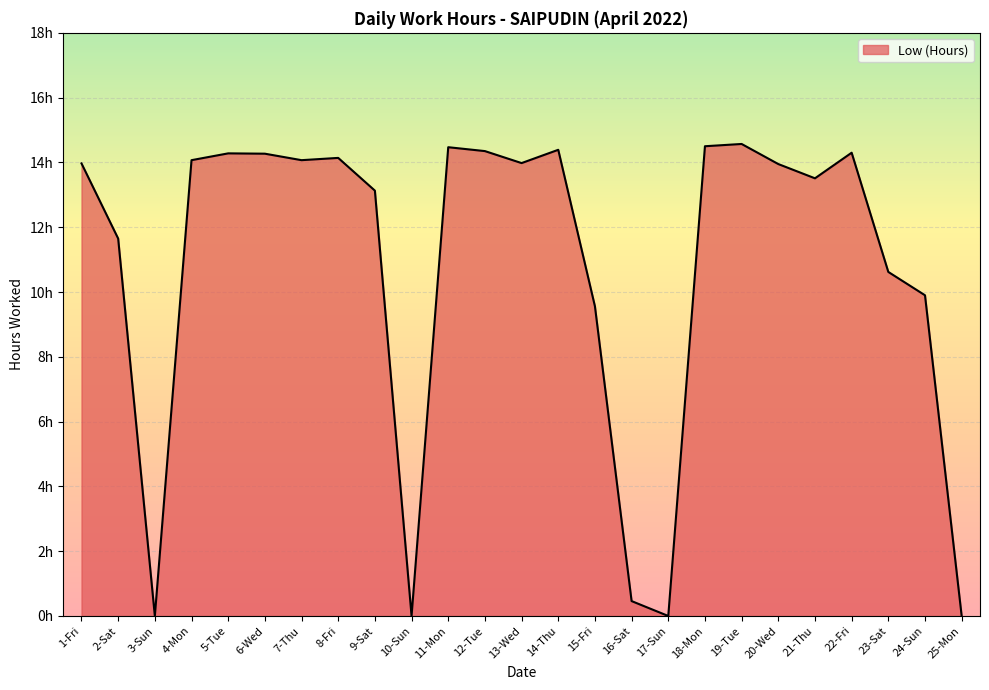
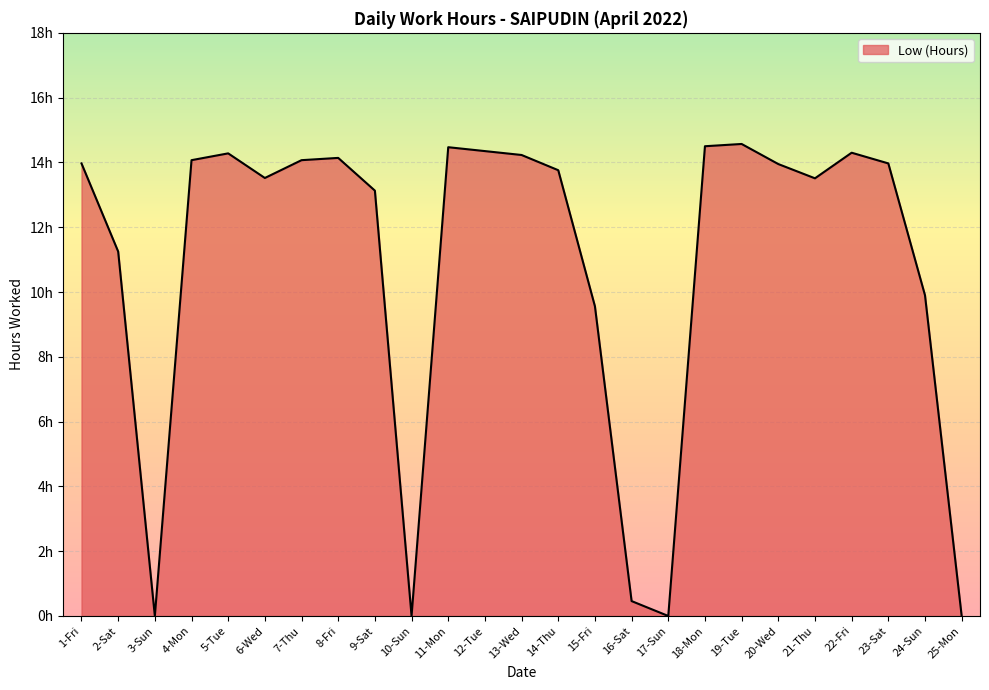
2-Sat: 11.7h -> 11.3h
6-Wed: 14.3h -> 13.5h
13-Wed: 14.0h -> 14.2h
14-Thu: 14.4h -> 13.8h
23-Sat: 10.6h -> 14.0h
